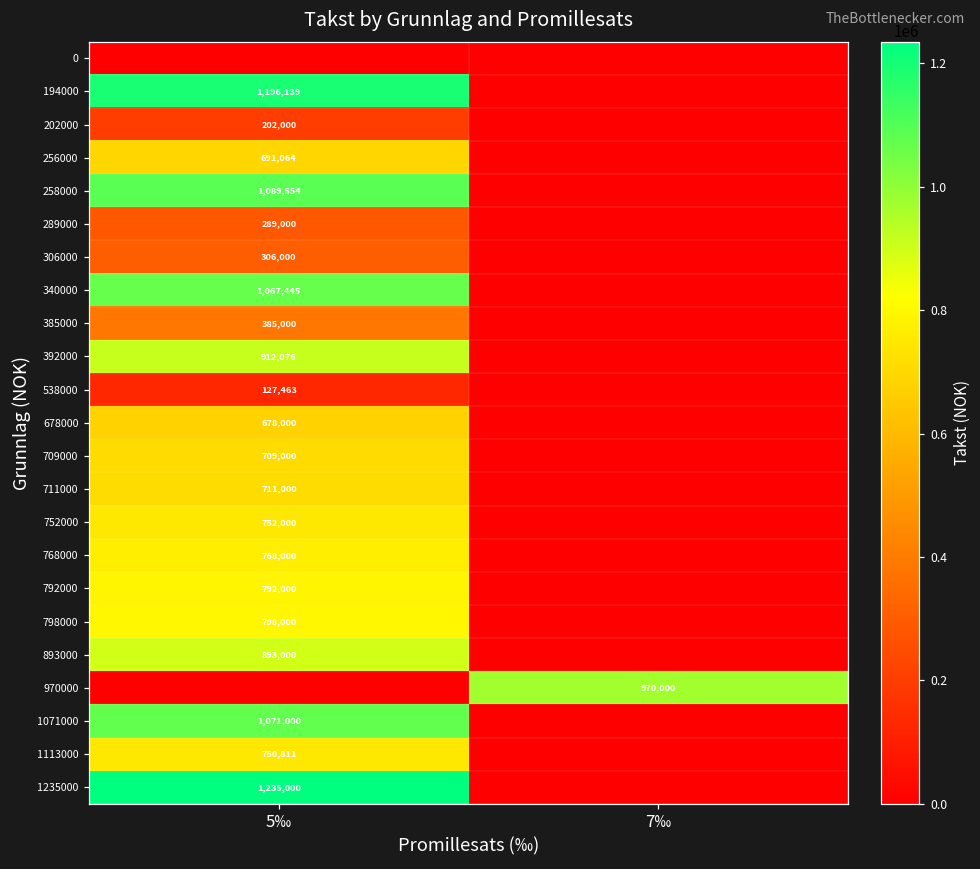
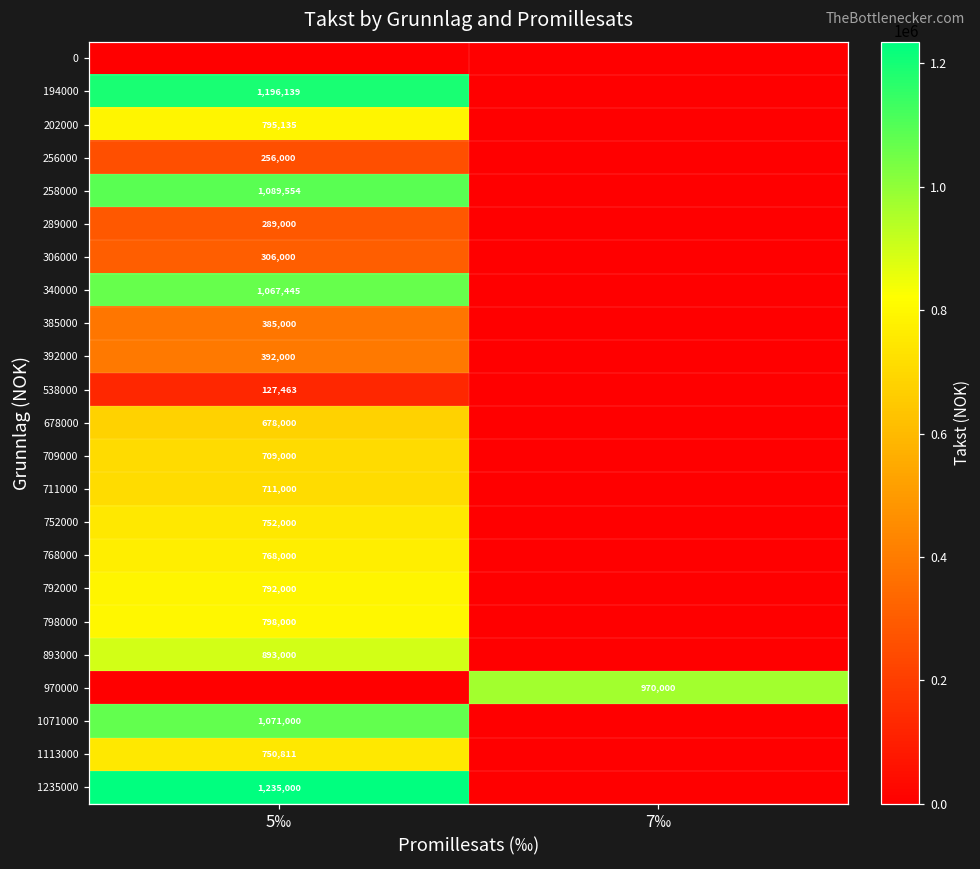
202000, 5‰: 202,000 -> 795,135
256000, 5‰: 691,064 -> 256,000
392000, 5‰: 912,076 -> 392,000
